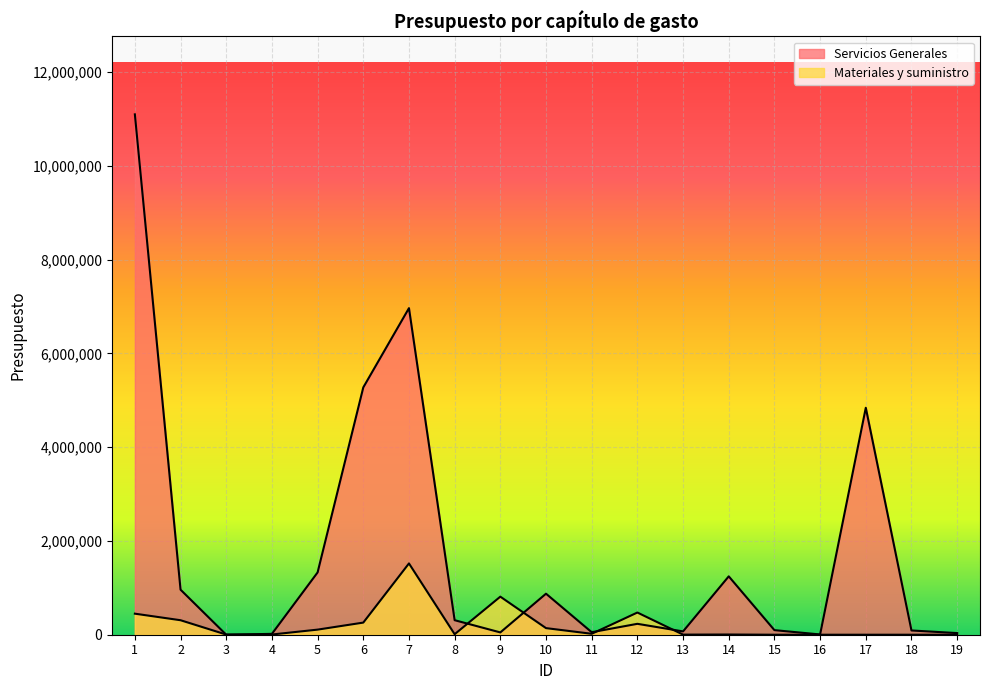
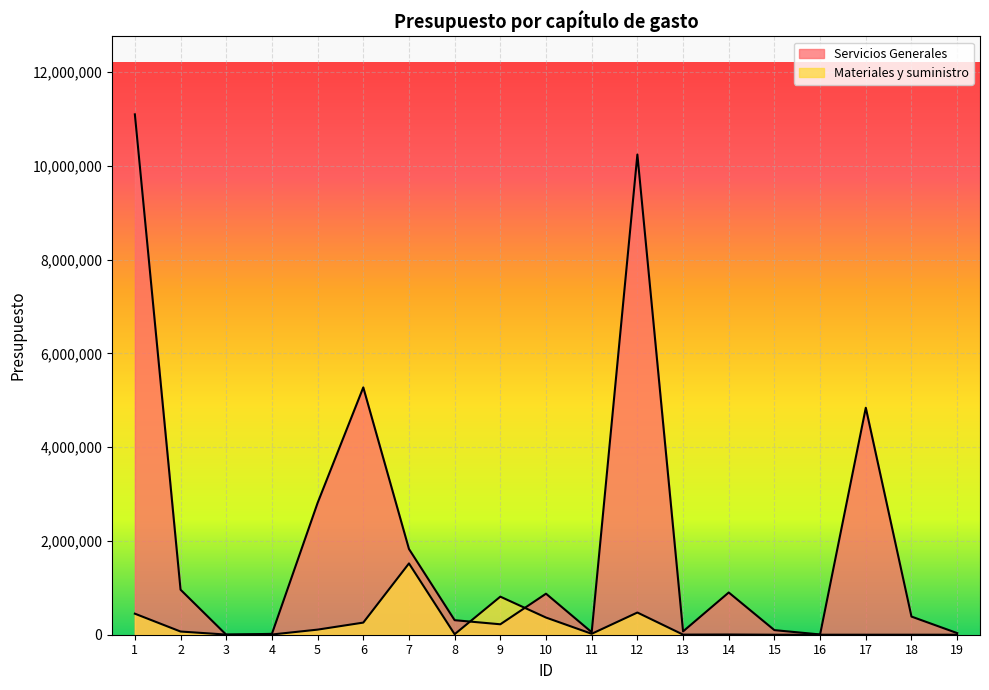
Materiales y suministro, 2: 300,000 -> 100,000
Servicios Generales, 5: 1,300,000 -> 2,800,000
Servicios Generales, 7: 7,000,000 -> 1,800,000
Servicios Generales, 9: 0 -> 200,000
Materiales y suministro, 10: 100,000 -> 400,000
Servicios Generales, 12: 200,000 -> 10,200,000
Servicios Generales, 14: 1,200,000 -> 900,000
Servicios Generales, 18: 100,000 -> 400,000
